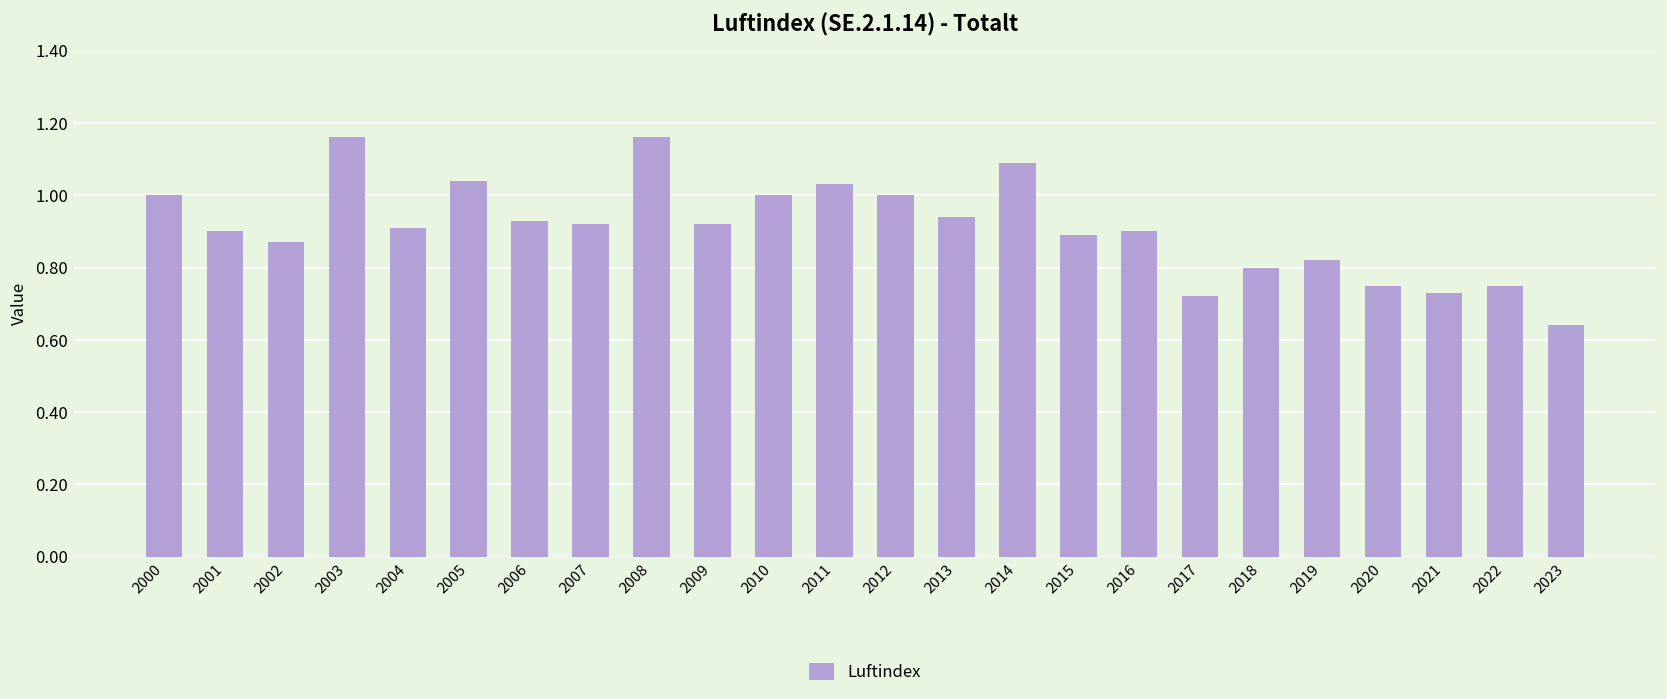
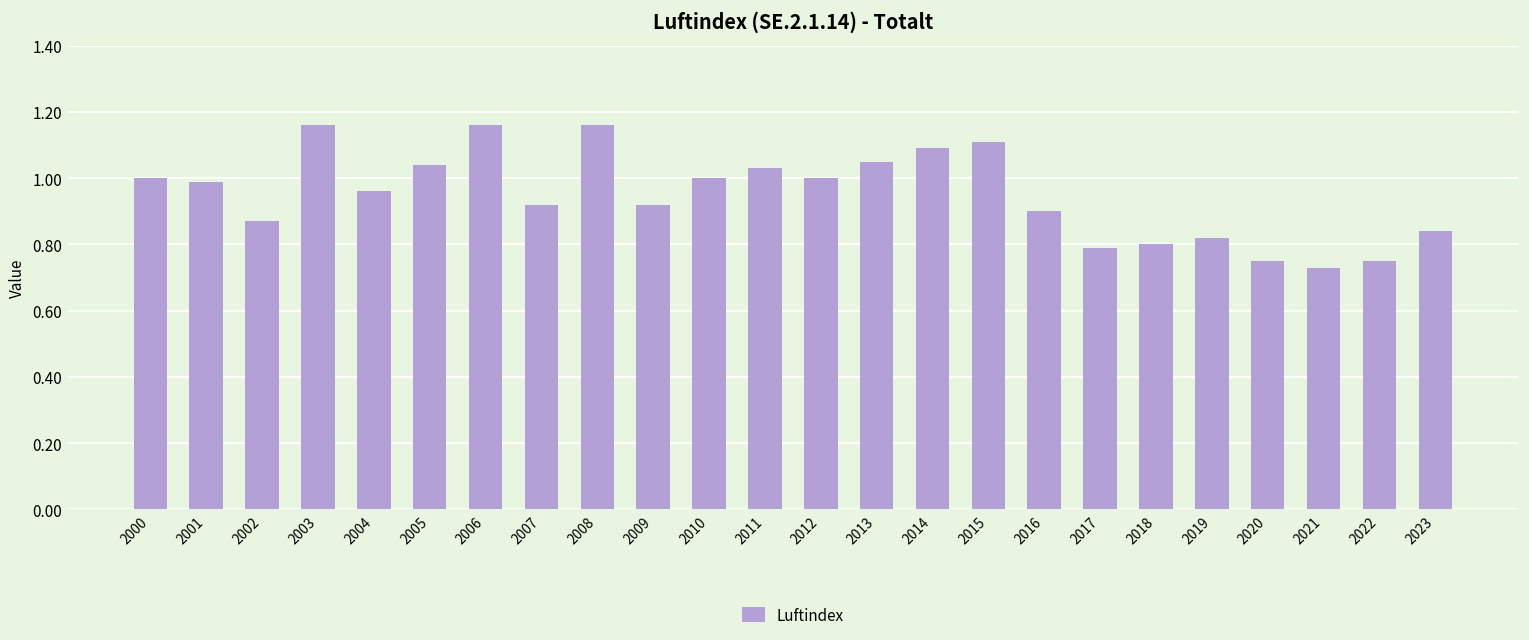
2001: 0.90 -> 0.99
2004: 0.91 -> 0.96
2006: 0.93 -> 1.16
2013: 0.94 -> 1.05
2015: 0.89 -> 1.11
2017: 0.72 -> 0.79
2023: 0.64 -> 0.84
